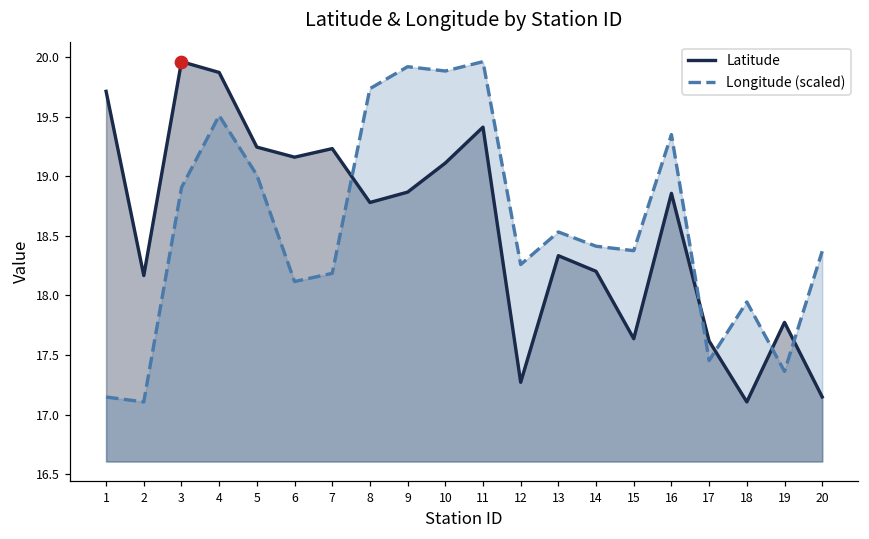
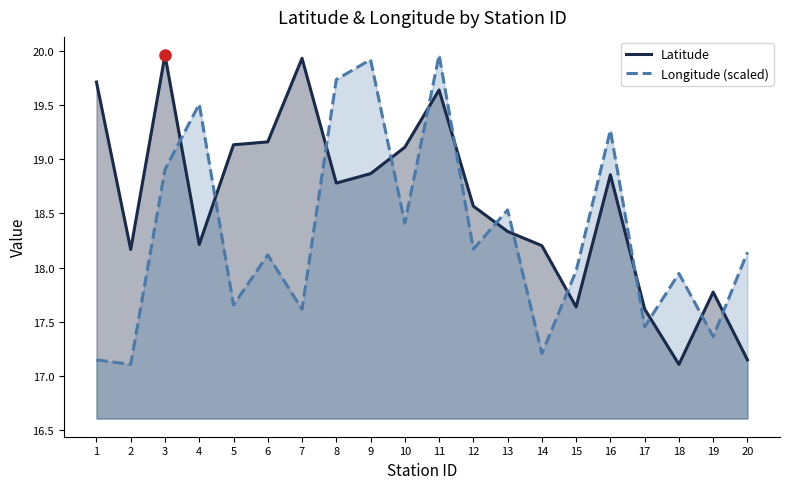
Latitude, 4: 19.87 -> 18.21
Latitude, 5: 19.24 -> 19.13
Longitude (scaled), 5: 19.01 -> 17.65
Latitude, 7: 19.23 -> 19.93
Longitude (scaled), 7: 18.19 -> 17.61
Longitude (scaled), 10: 19.88 -> 18.41
Latitude, 11: 19.41 -> 19.64
Latitude, 12: 17.27 -> 18.57
Longitude (scaled), 12: 18.26 -> 18.17
Longitude (scaled), 14: 18.41 -> 17.21
Longitude (scaled), 15: 18.38 -> 17.97
Longitude (scaled), 16: 19.35 -> 19.27
Longitude (scaled), 20: 18.37 -> 18.14
